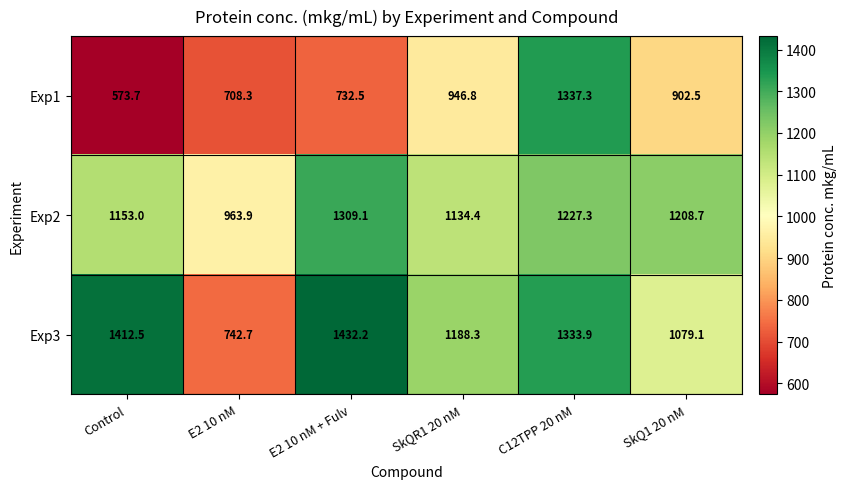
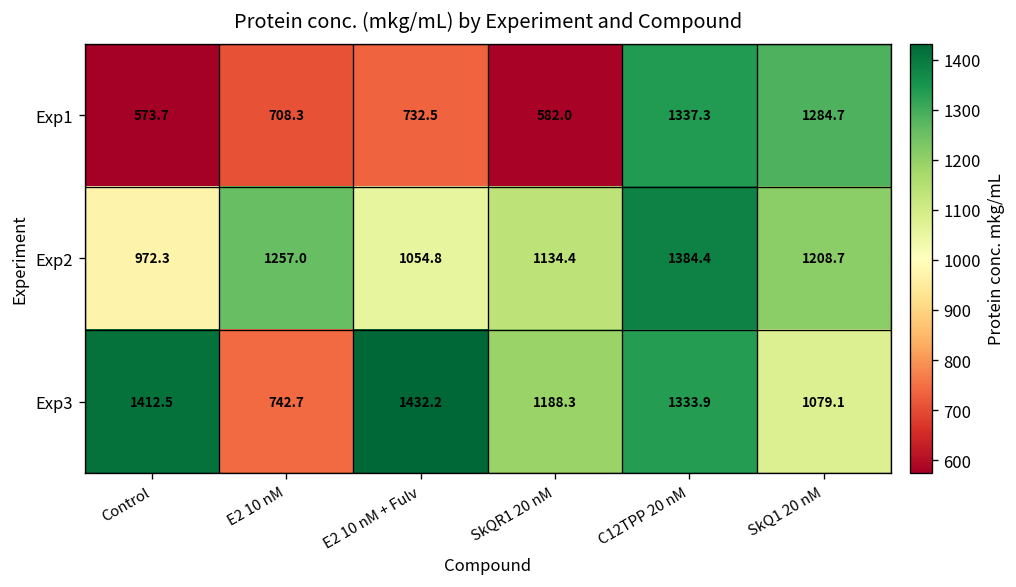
Exp1, SkQR1 20 nM: 946.8 -> 582.0
Exp1, SkQ1 20 nM: 902.5 -> 1284.7
Exp2, Control: 1153.0 -> 972.3
Exp2, E2 10 nM: 963.9 -> 1257.0
Exp2, E2 10 nM + Fulv: 1309.1 -> 1054.8
Exp2, C12TPP 20 nM: 1227.3 -> 1384.4
